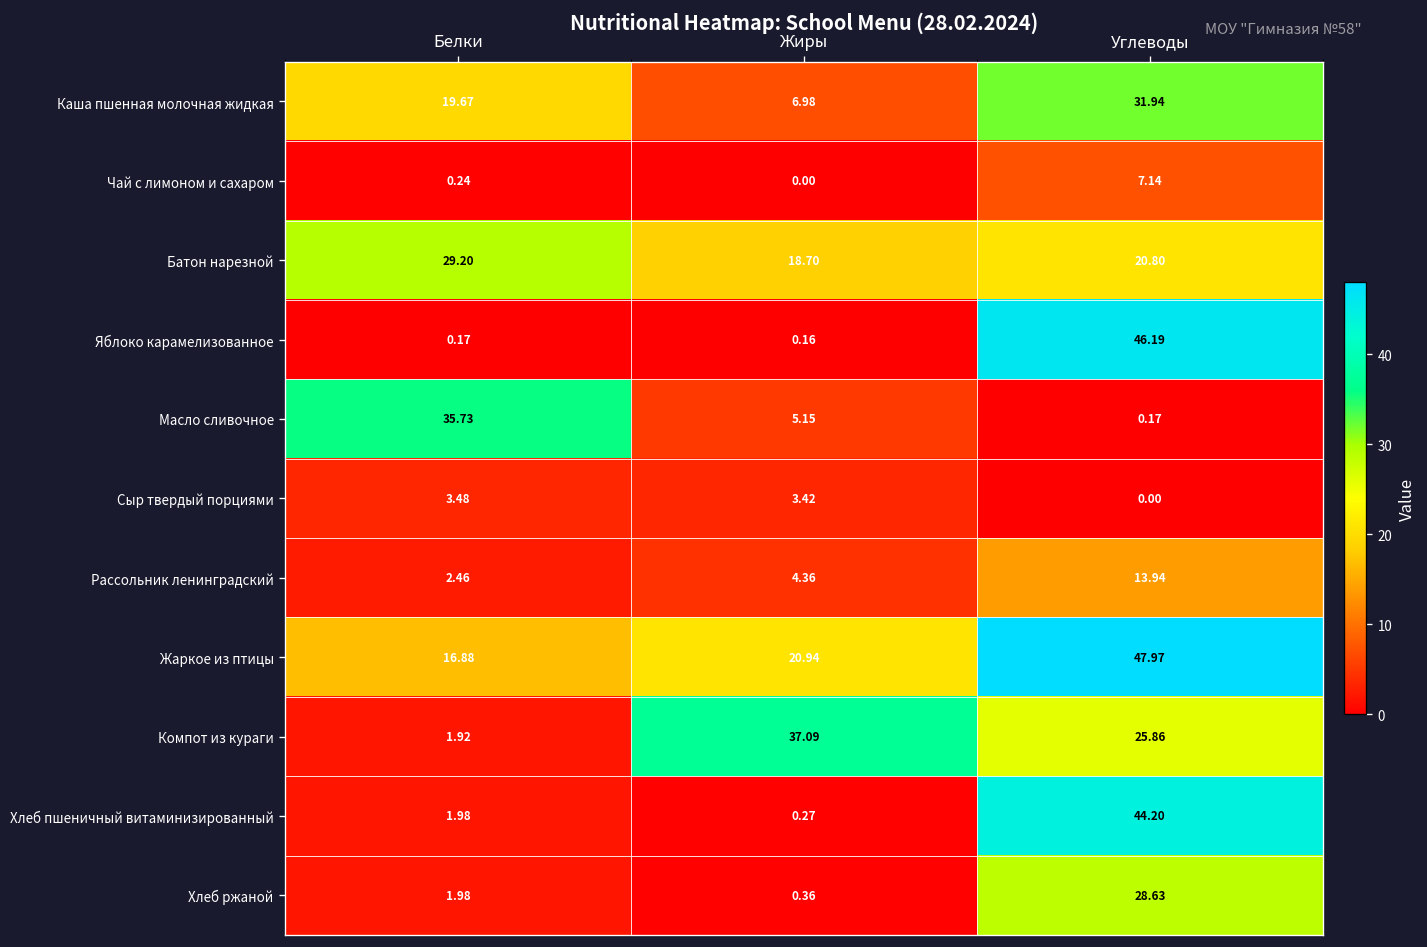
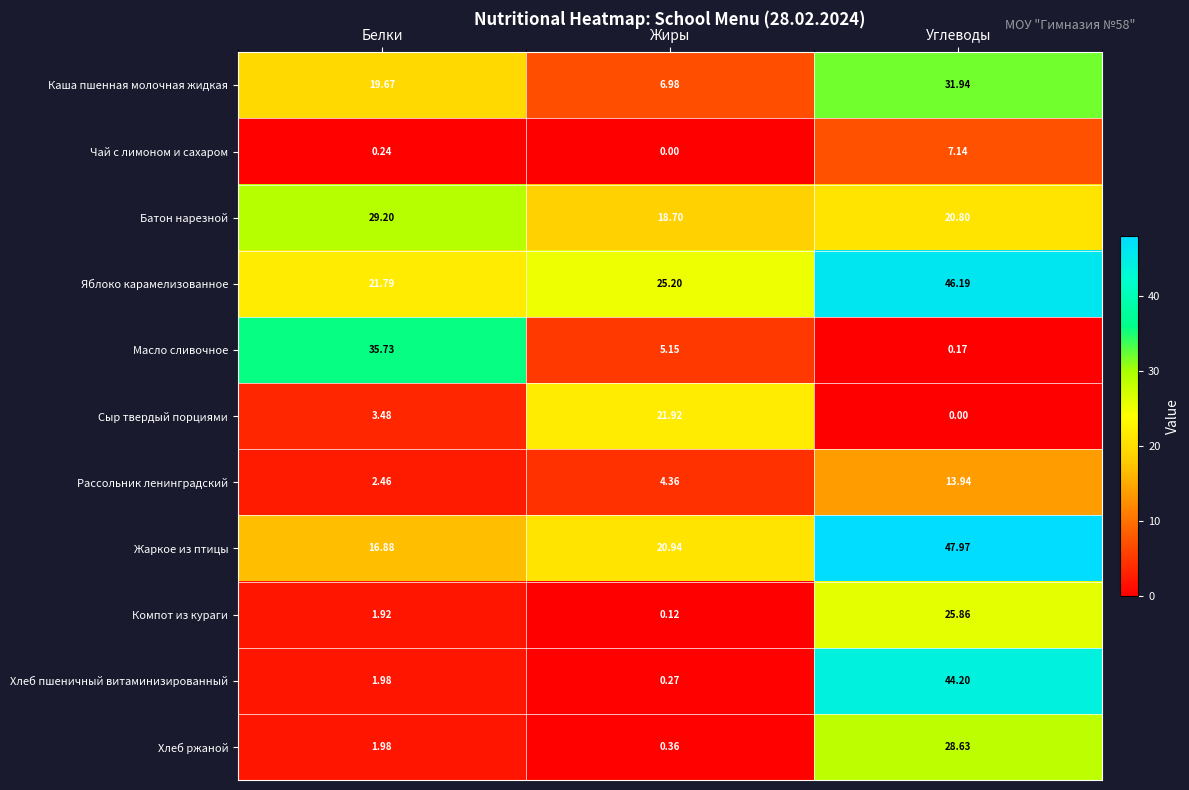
Яблоко карамелизованное, Белки: 0.17 -> 21.79
Яблоко карамелизованное, Жиры: 0.16 -> 25.20
Сыр твердый порциями, Жиры: 3.42 -> 21.92
Компот из кураги, Жиры: 37.09 -> 0.12
